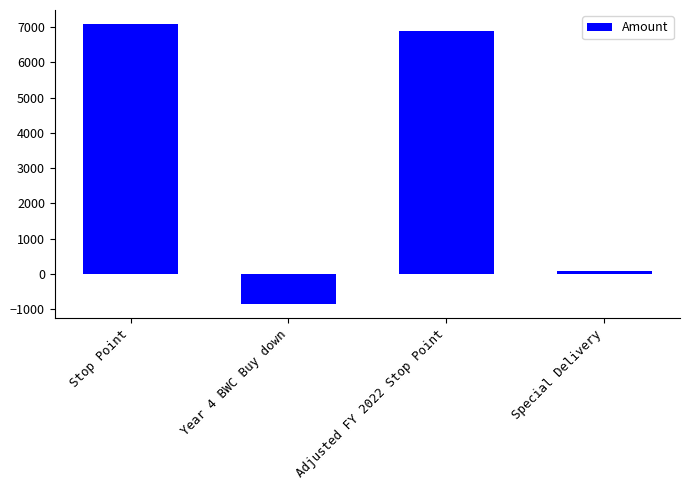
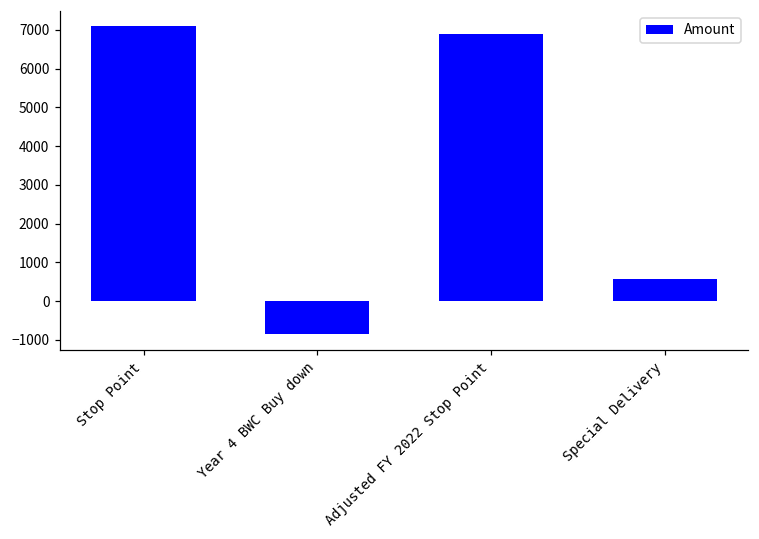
Special Delivery: 100 -> 600
